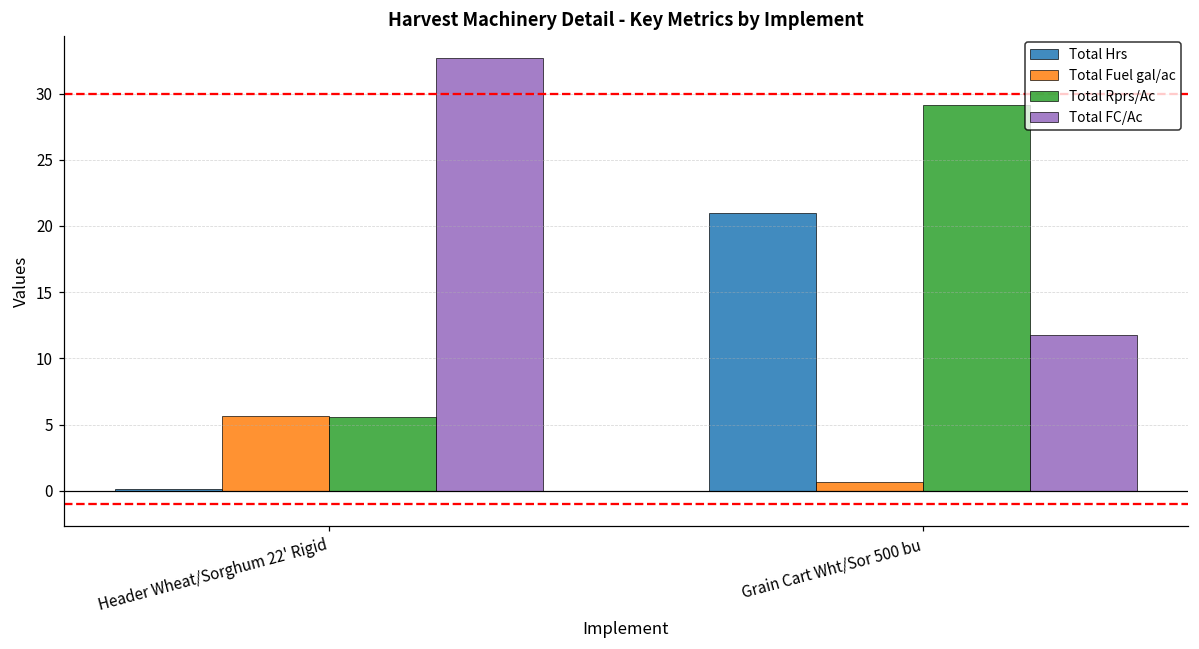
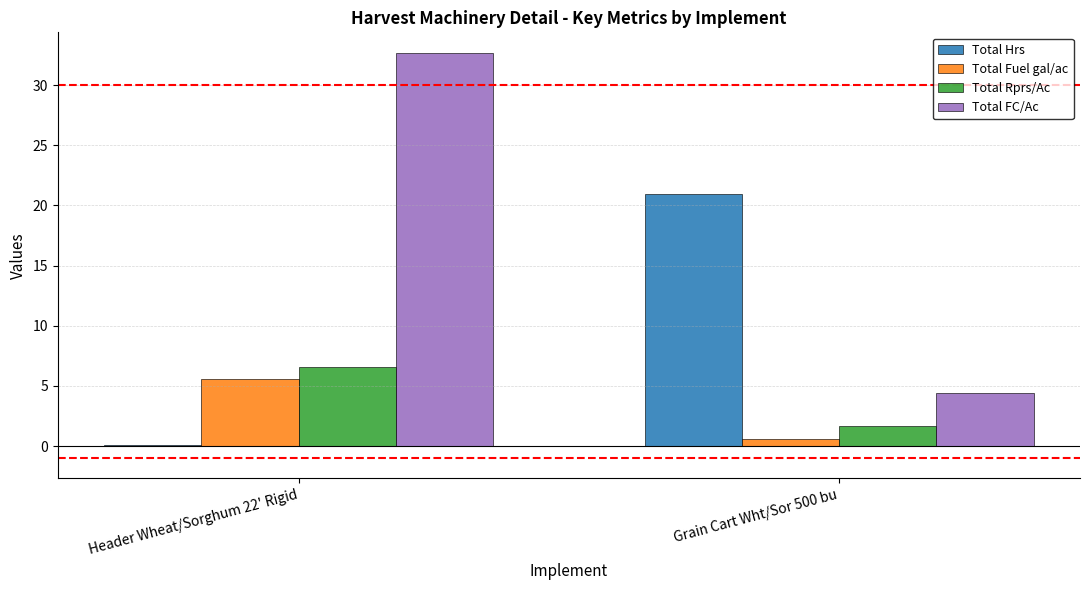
Total Rprs/Ac, Header Wheat/Sorghum 22' Rigid: 5.6 -> 6.6
Total Rprs/Ac, Grain Cart Wht/Sor 500 bu: 29.2 -> 1.7
Total FC/Ac, Grain Cart Wht/Sor 500 bu: 11.7 -> 4.4
